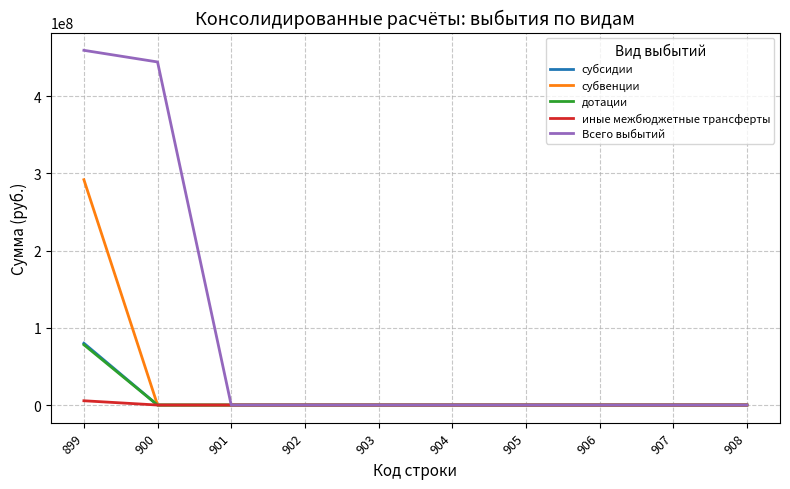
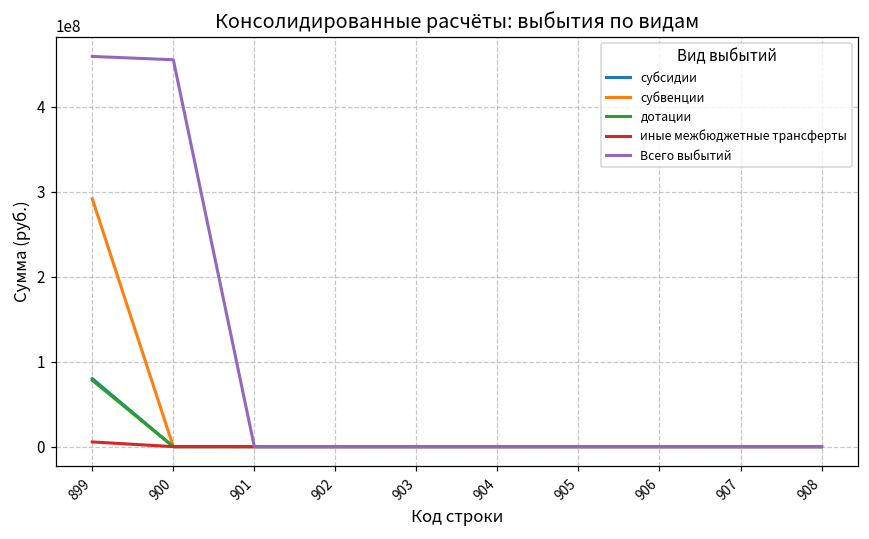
Всего выбытий, 900: 440000000 -> 460000000
